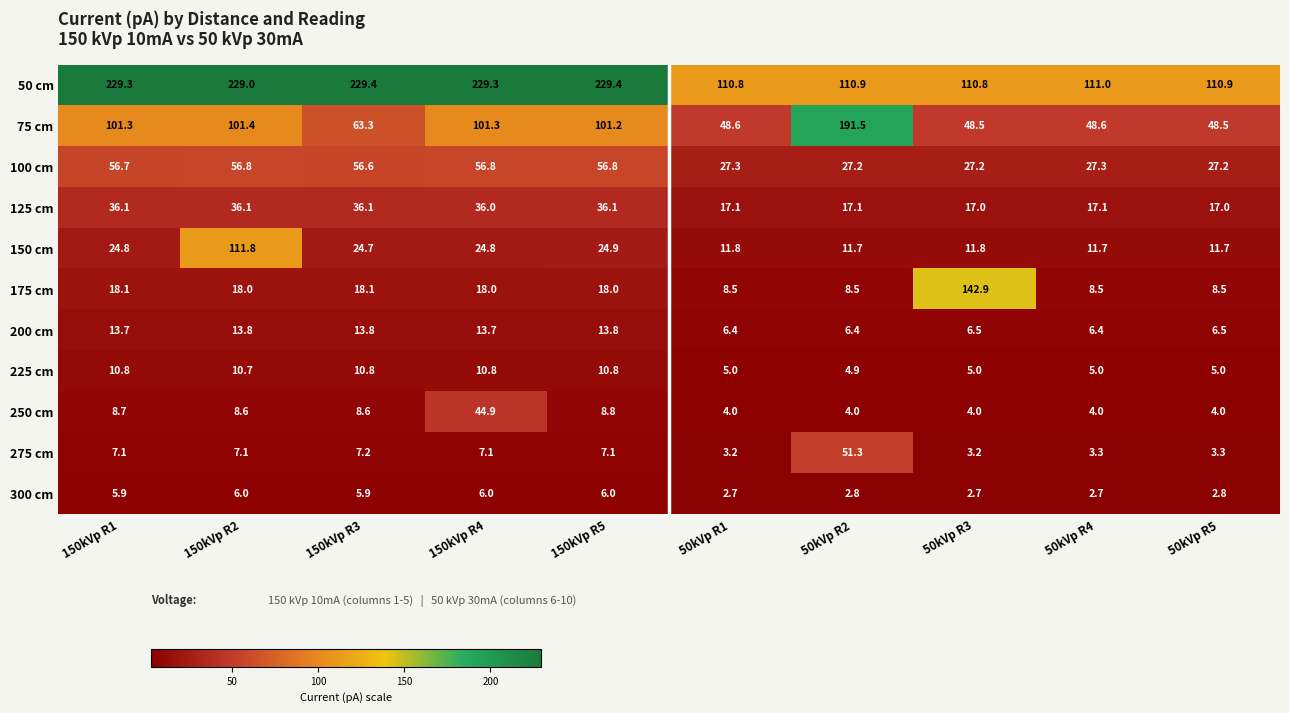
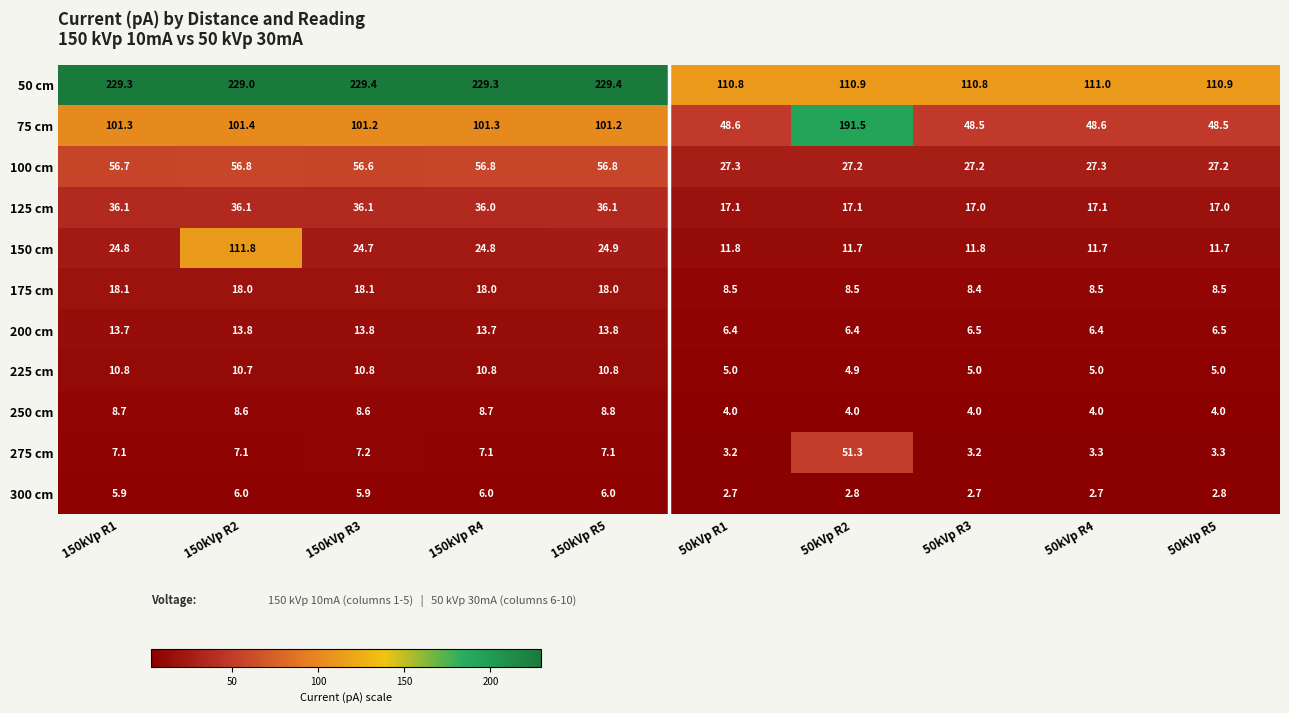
75 cm, 150kVp R3: 63.3 -> 101.2
175 cm, 50kVp R3: 142.9 -> 8.4
250 cm, 150kVp R4: 44.9 -> 8.7
